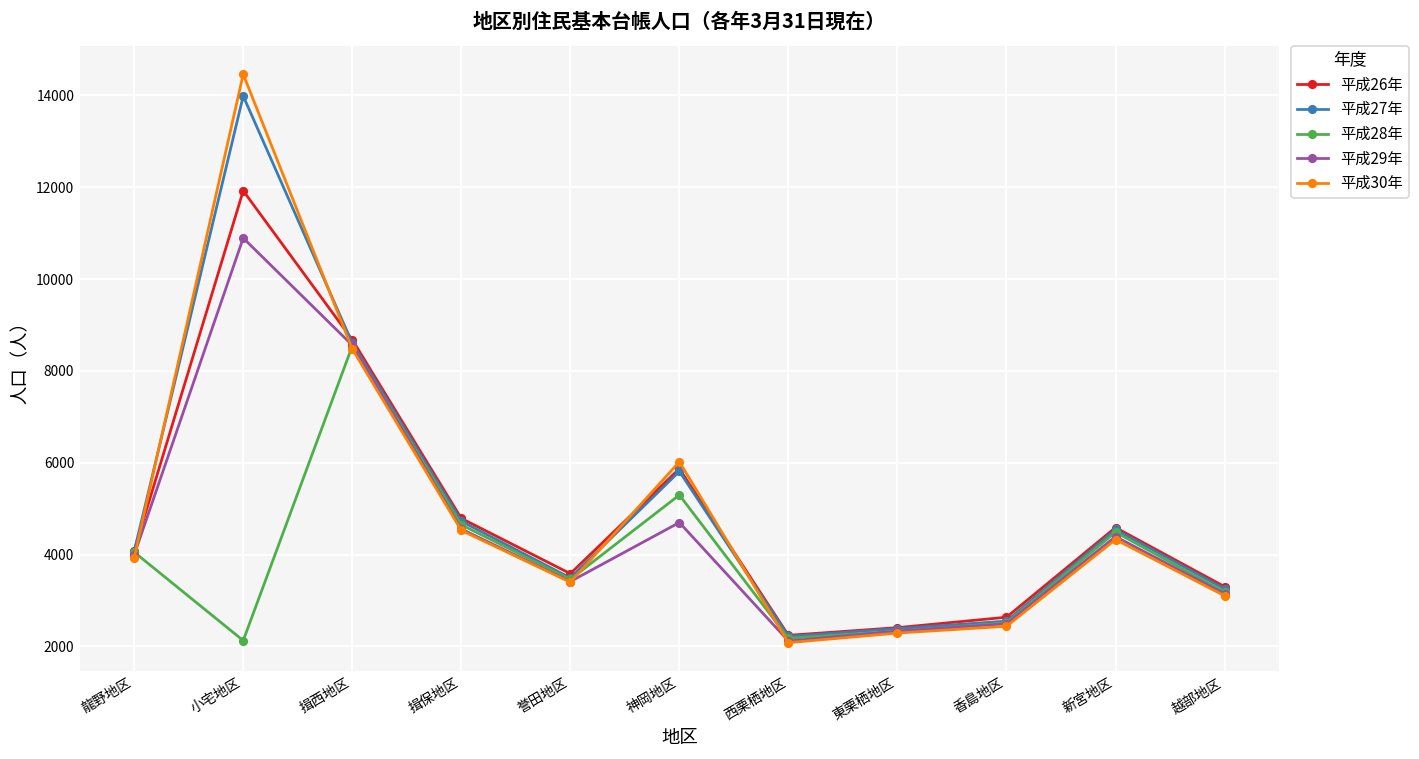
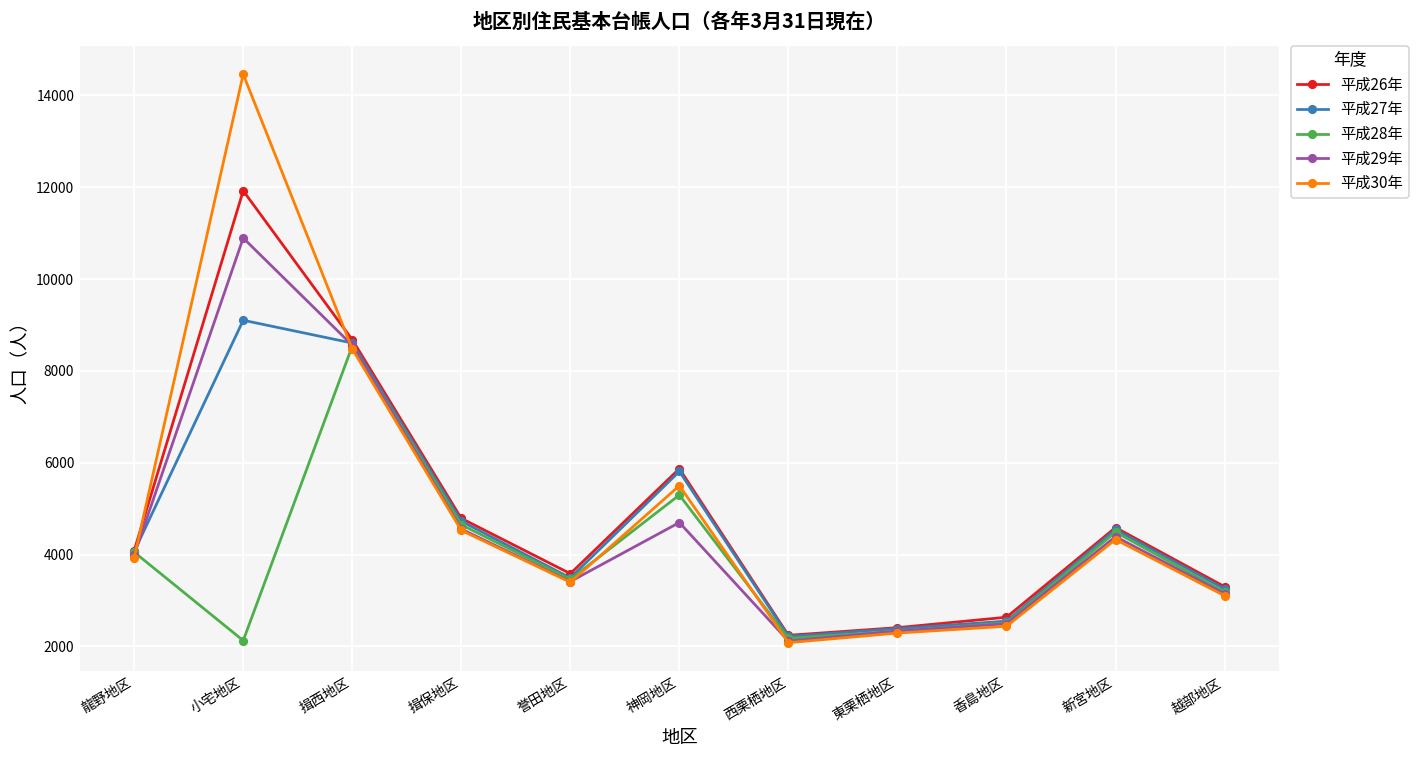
平成27年, 小宅地区: 14000 -> 9100
平成30年, 神岡地区: 6000 -> 5500
